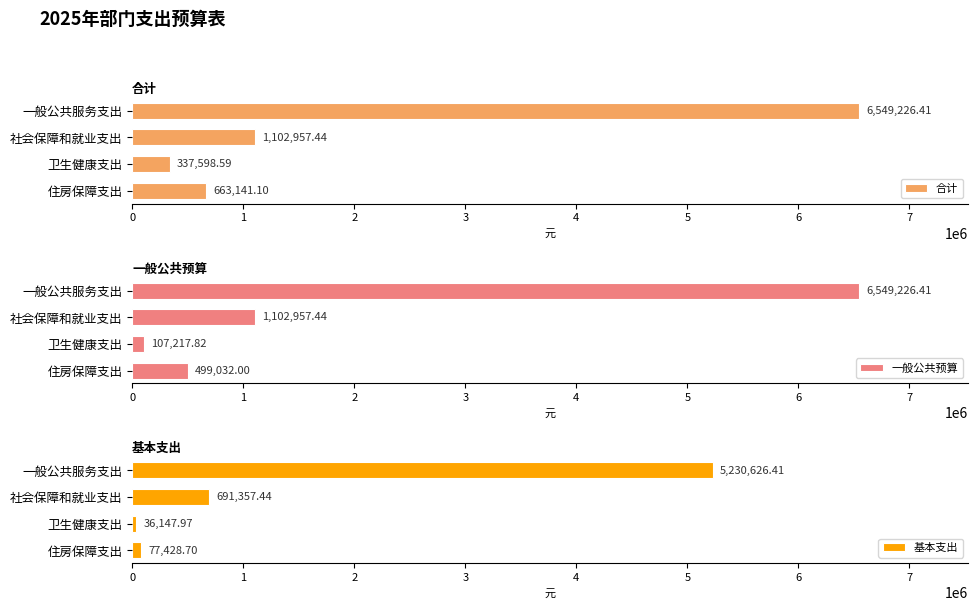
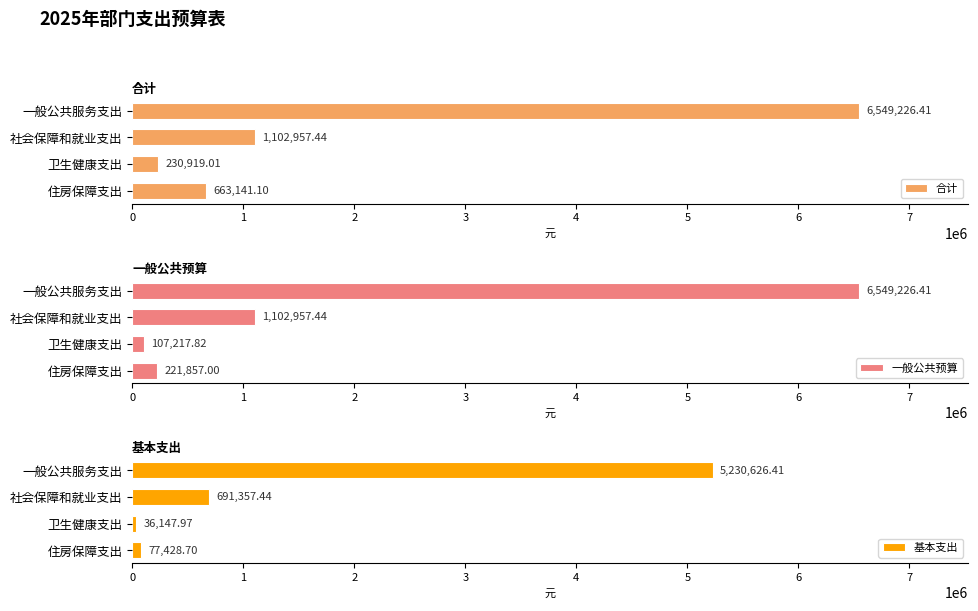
合计, 卫生健康支出: 337,598.59 -> 230,919.01
一般公共预算, 住房保障支出: 499,032.00 -> 221,857.00
